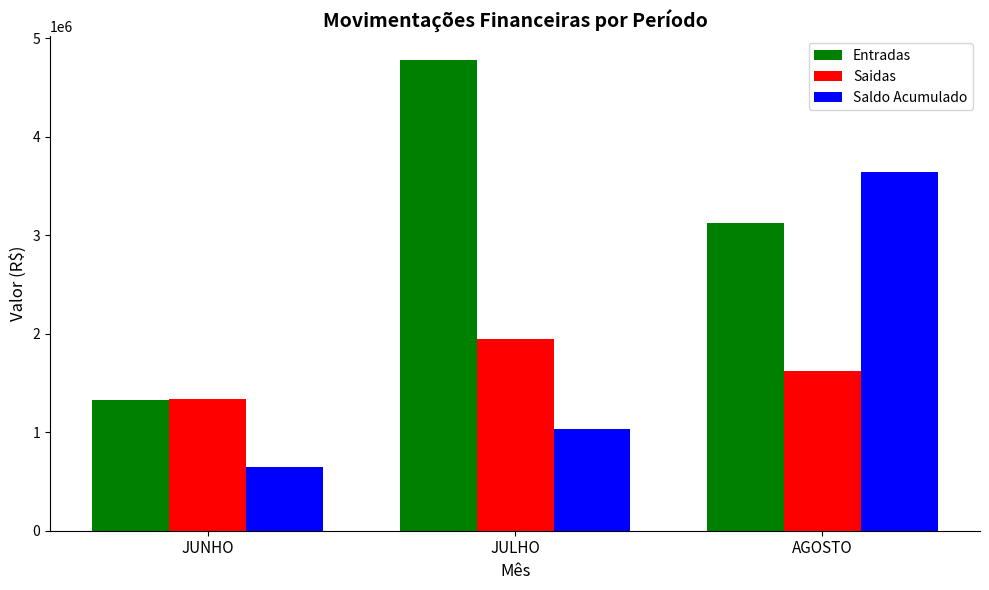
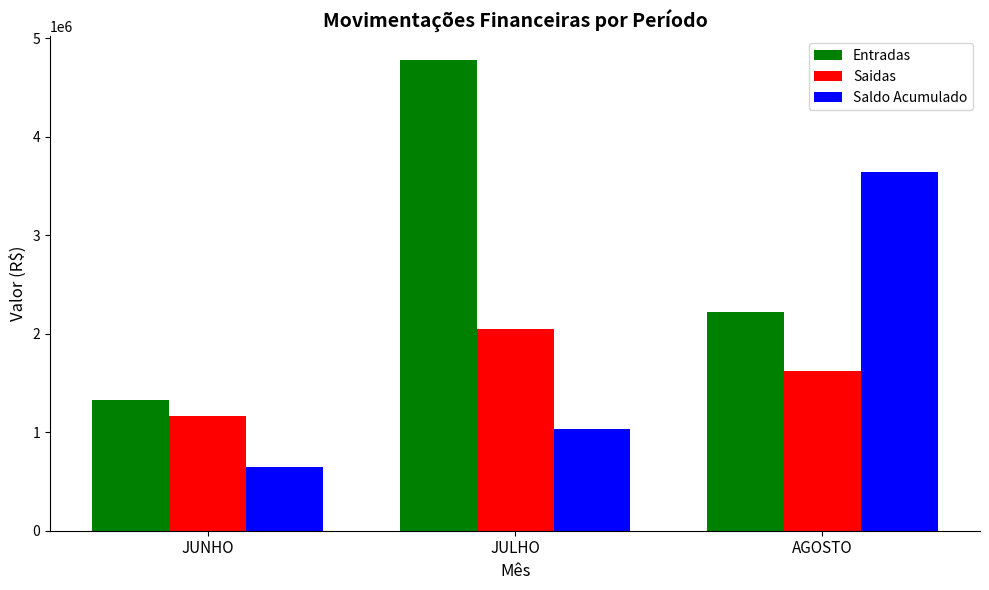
Saidas, JUNHO: 1300000 -> 1200000
Saidas, JULHO: 1900000 -> 2000000
Entradas, AGOSTO: 3100000 -> 2200000
